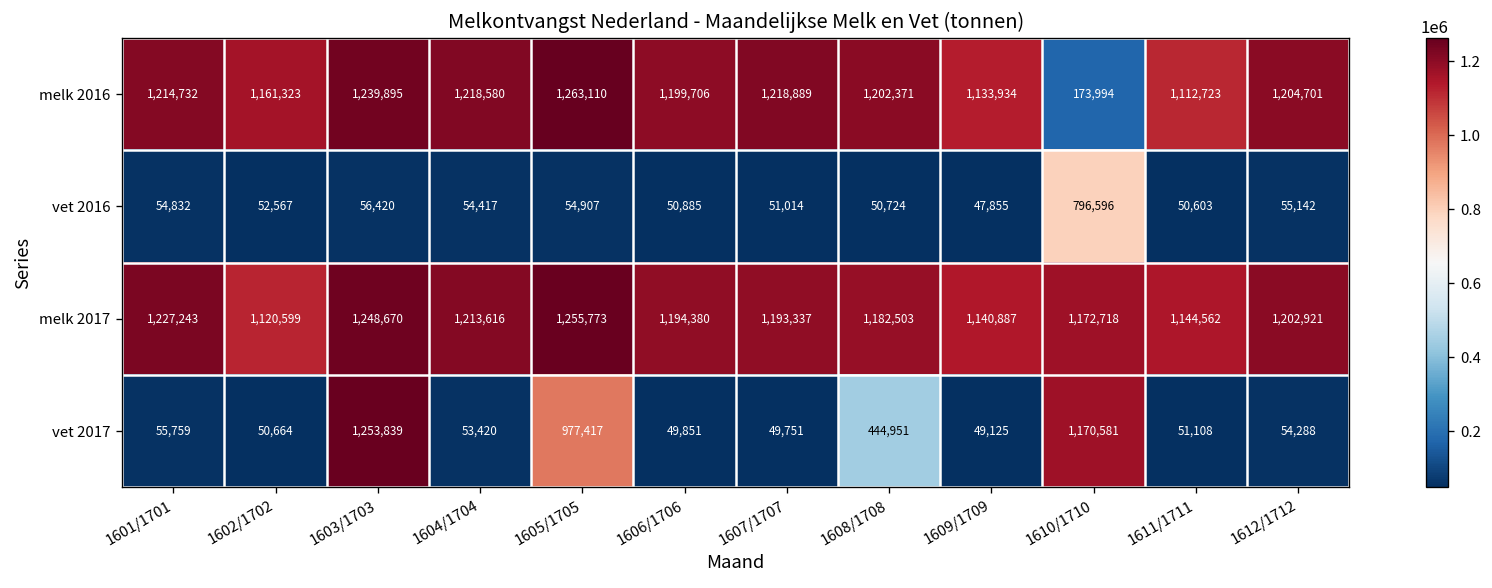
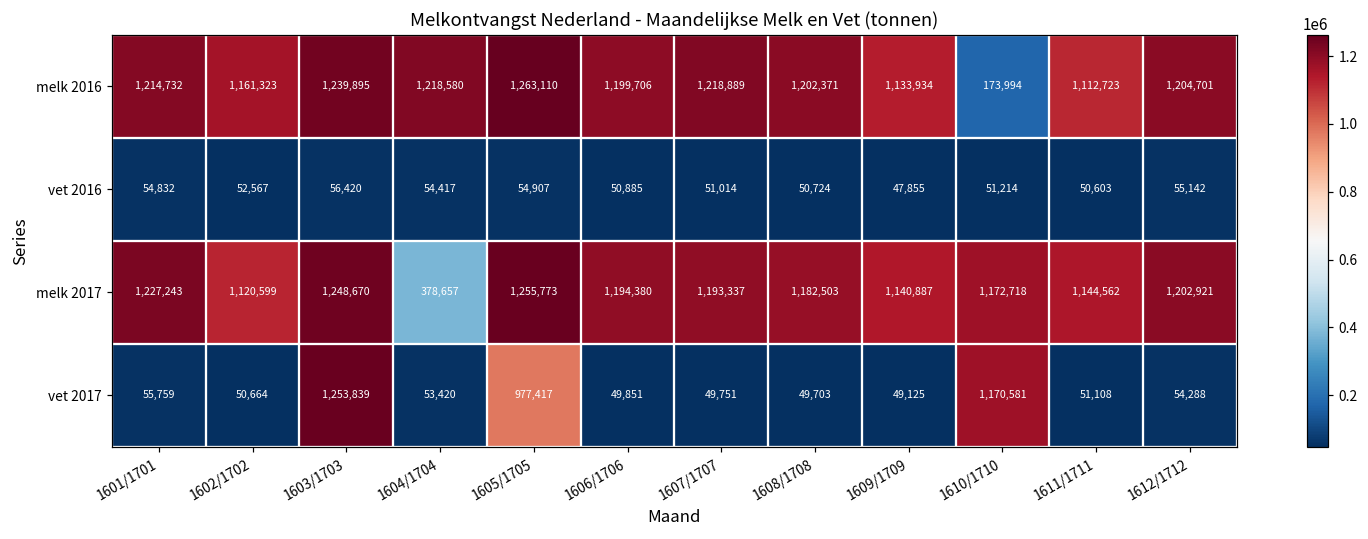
vet 2016, 1610/1710: 796,596 -> 51,214
melk 2017, 1604/1704: 1,213,616 -> 378,657
vet 2017, 1608/1708: 444,951 -> 49,703
